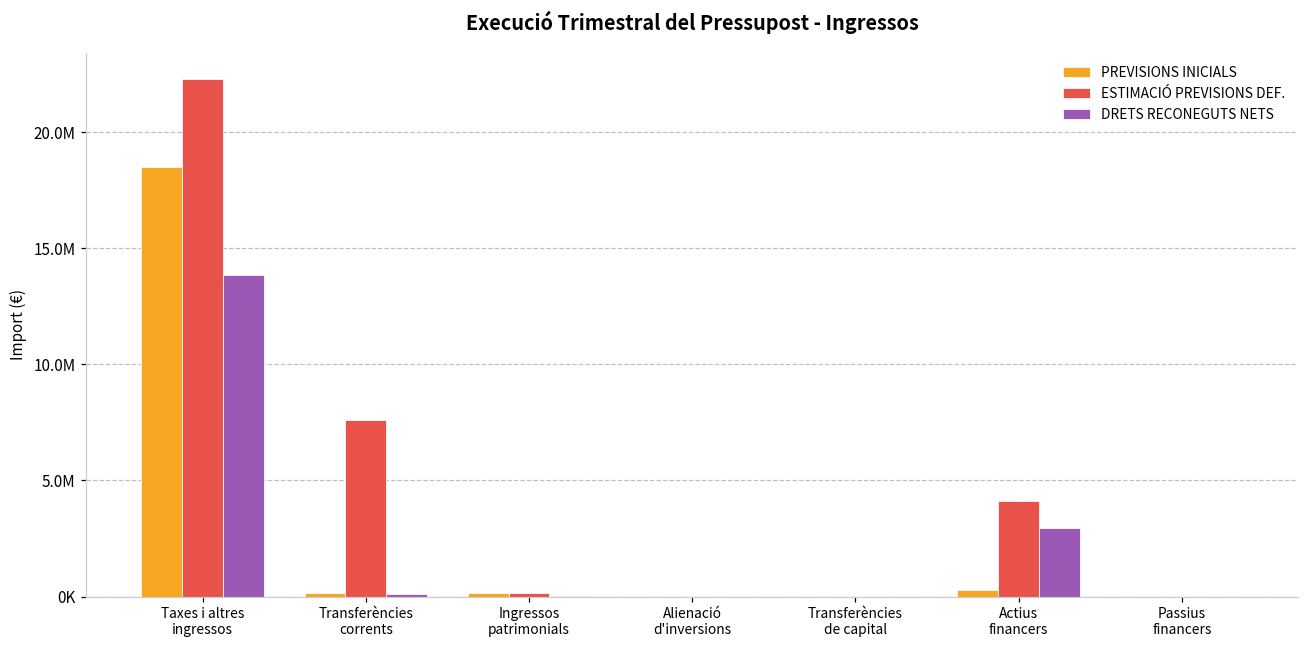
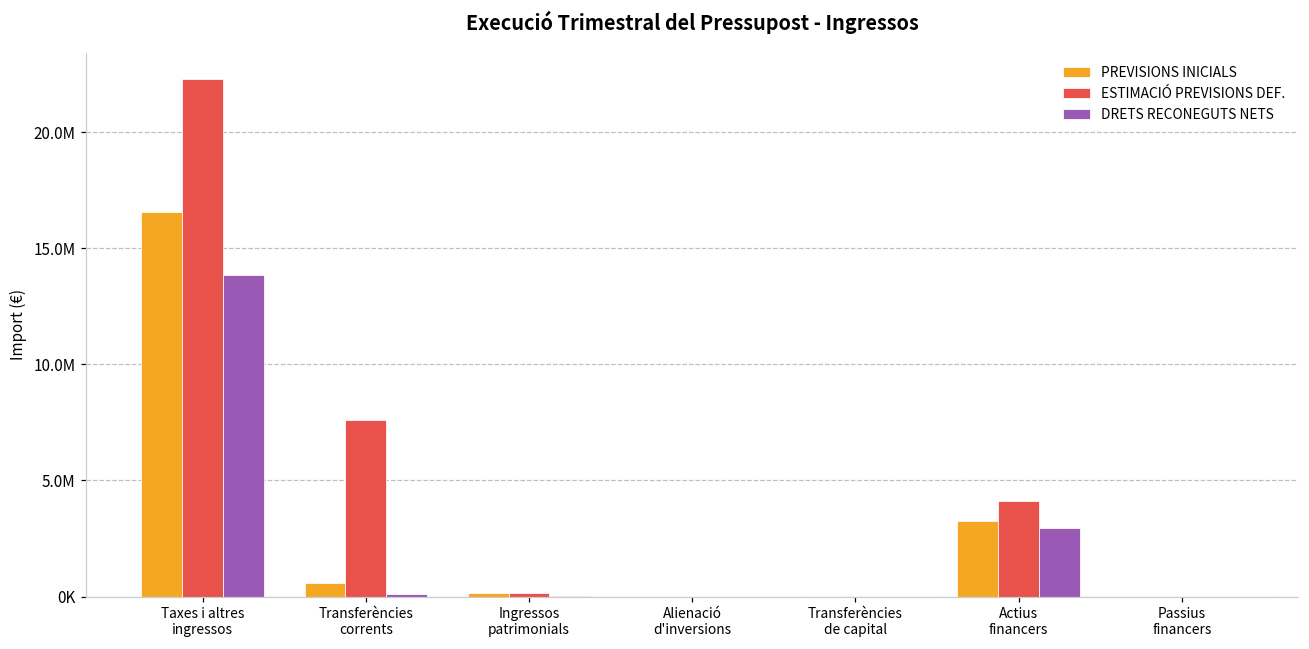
PREVISIONS INICIALS, Taxes i altres ingressos: 18500000 -> 16600000
PREVISIONS INICIALS, Transferències corrents: 200000 -> 600000
PREVISIONS INICIALS, Actius financers: 300000 -> 3200000
